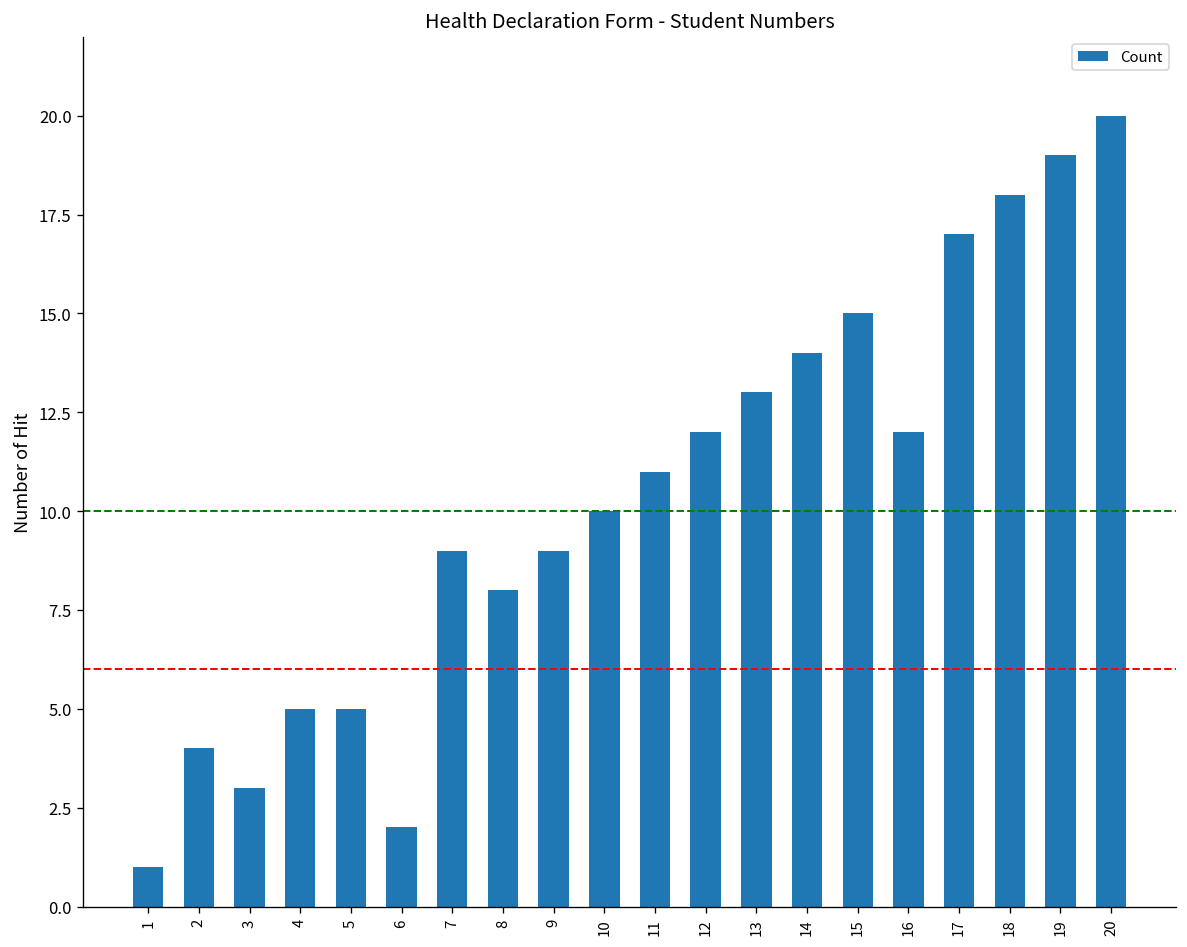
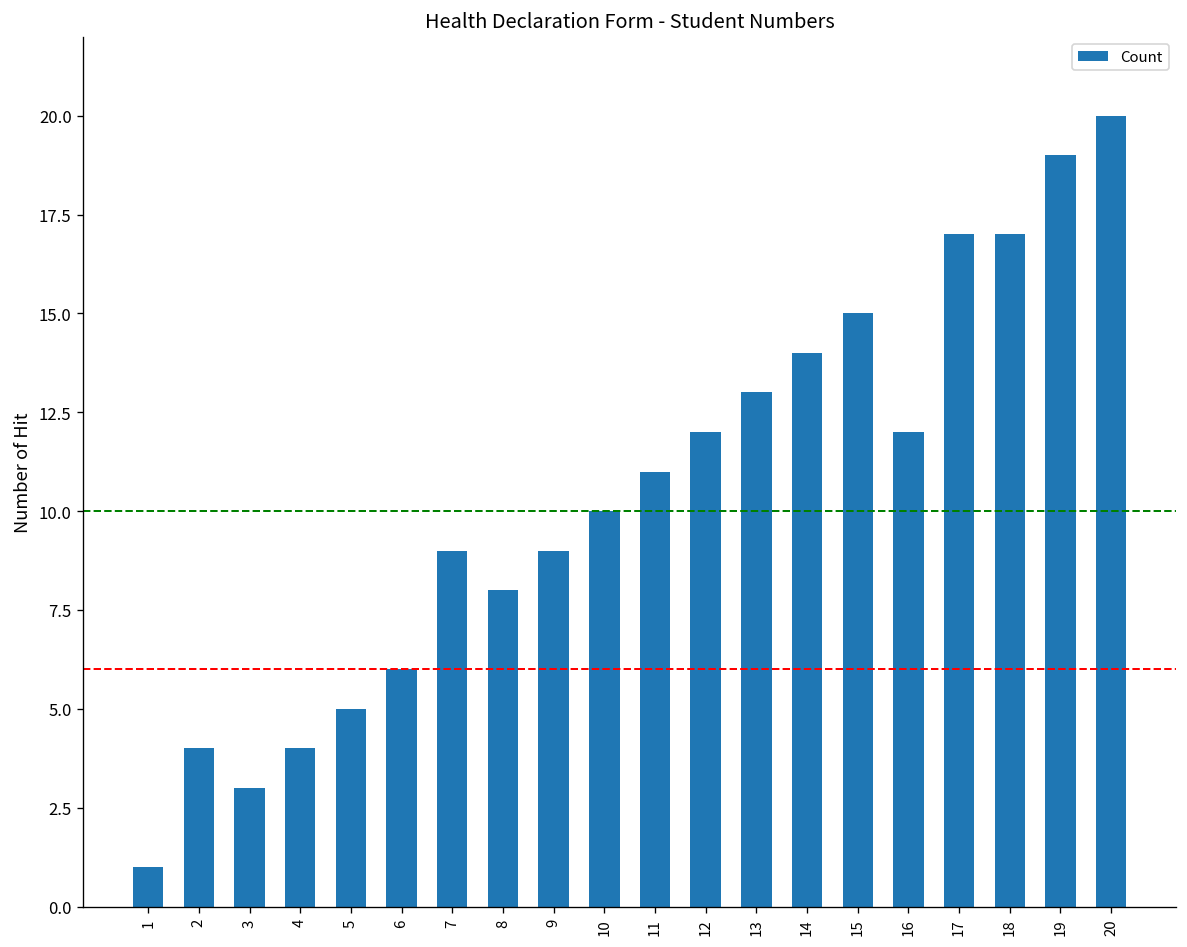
4: 5 -> 4
6: 2 -> 6
18: 18 -> 17
